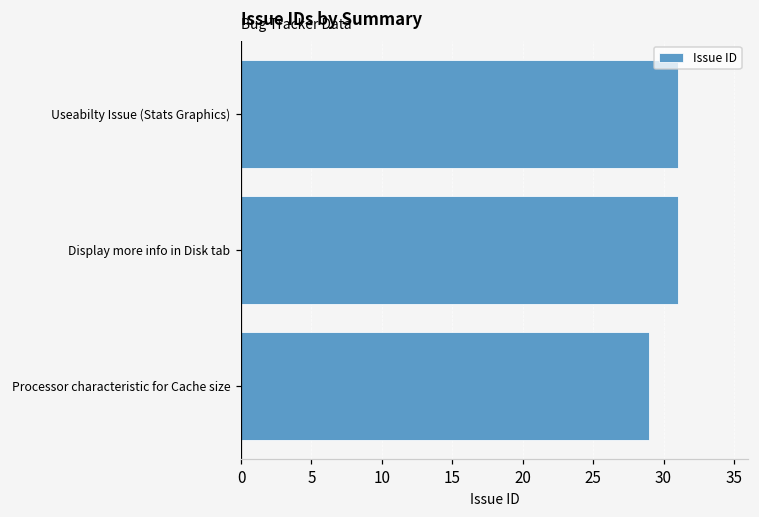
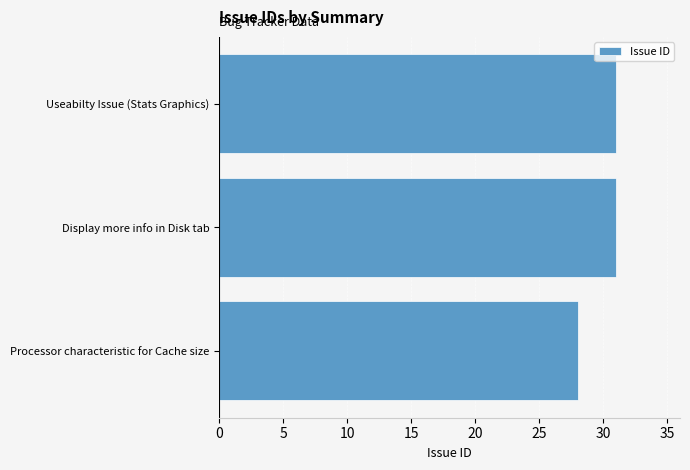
Processor characteristic for Cache size: 29 -> 28
